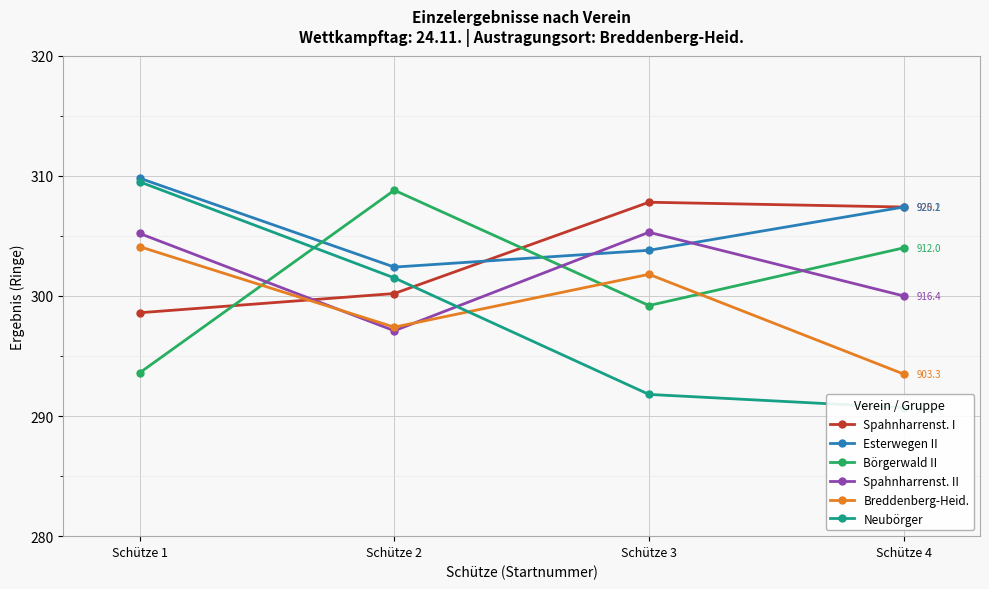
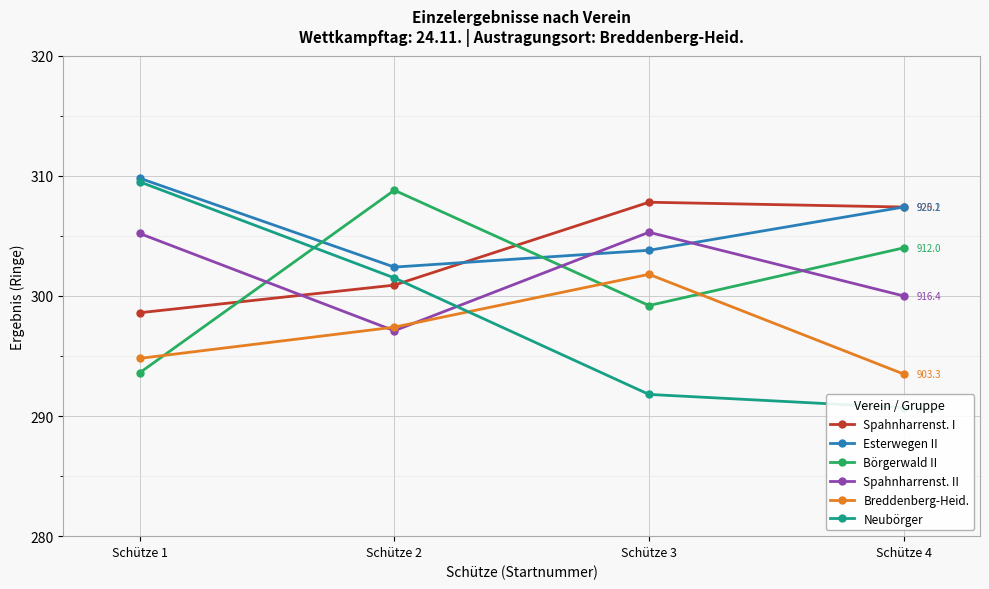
Breddenberg-Heid., Schütze 1: 304.1 -> 294.8
Spahnharrenst. I, Schütze 2: 300.2 -> 300.9
